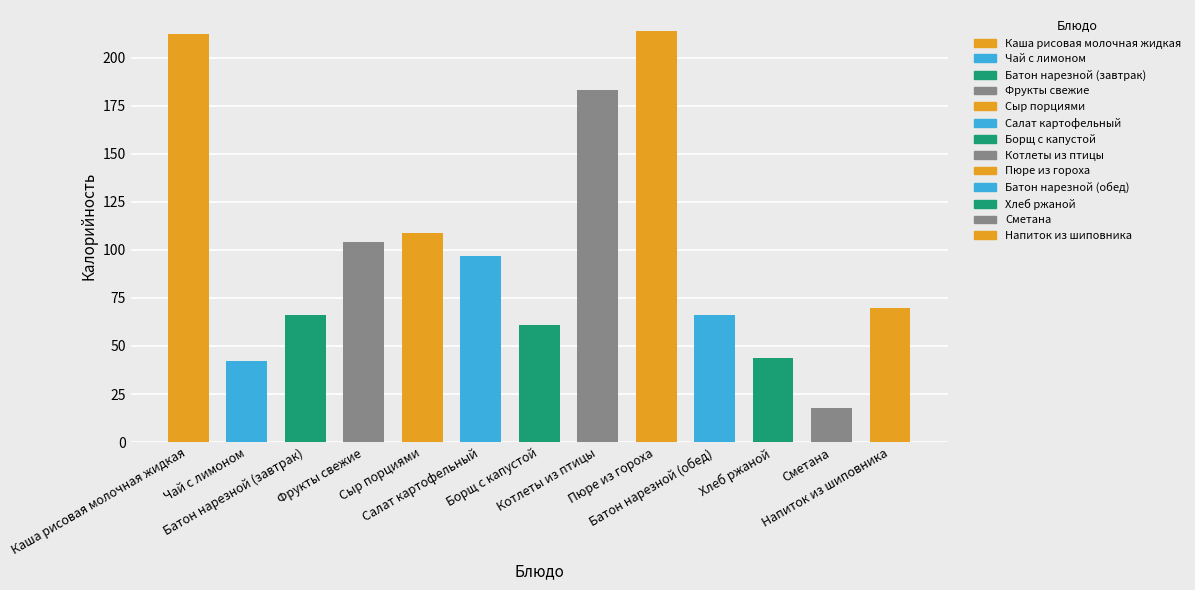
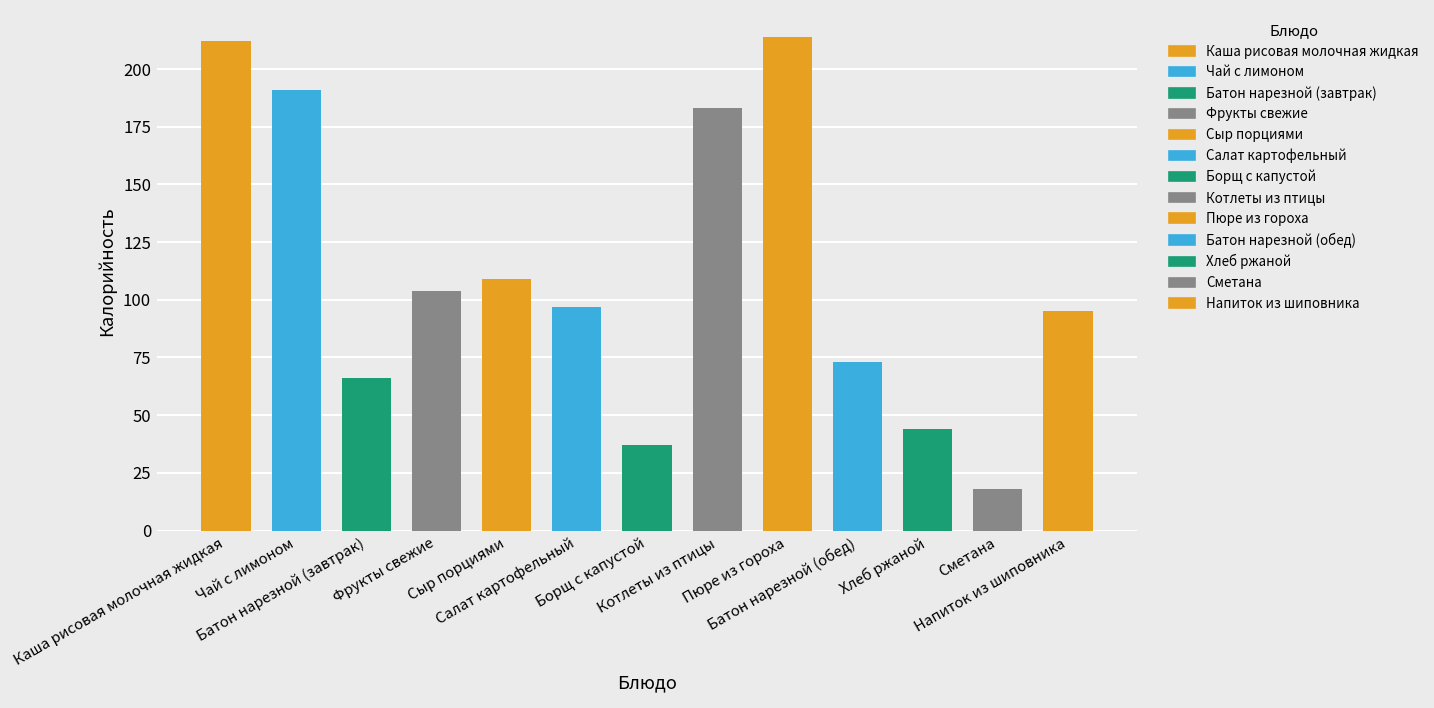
Чай с лимоном: 42 -> 191
Борщ с капустой: 61 -> 37
Батон нарезной (обед): 66 -> 73
Напиток из шиповника: 70 -> 95
